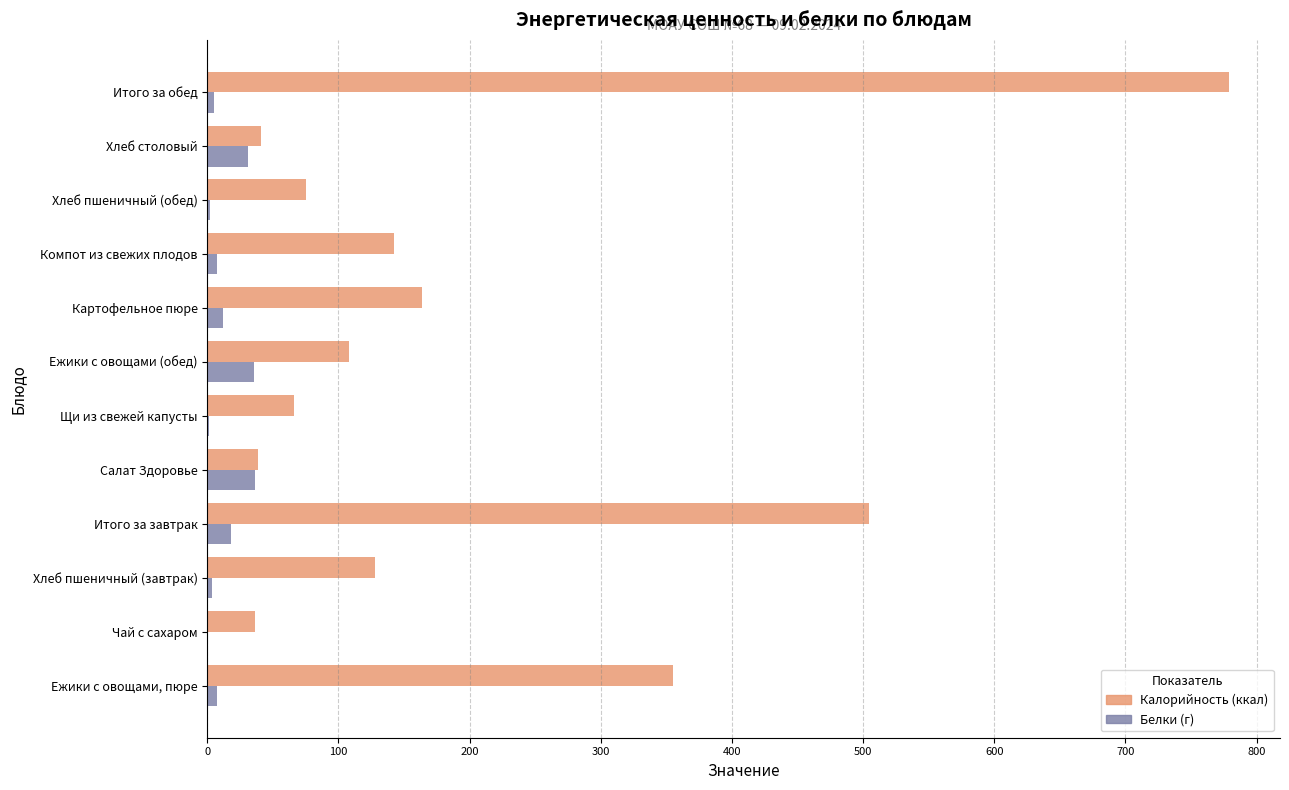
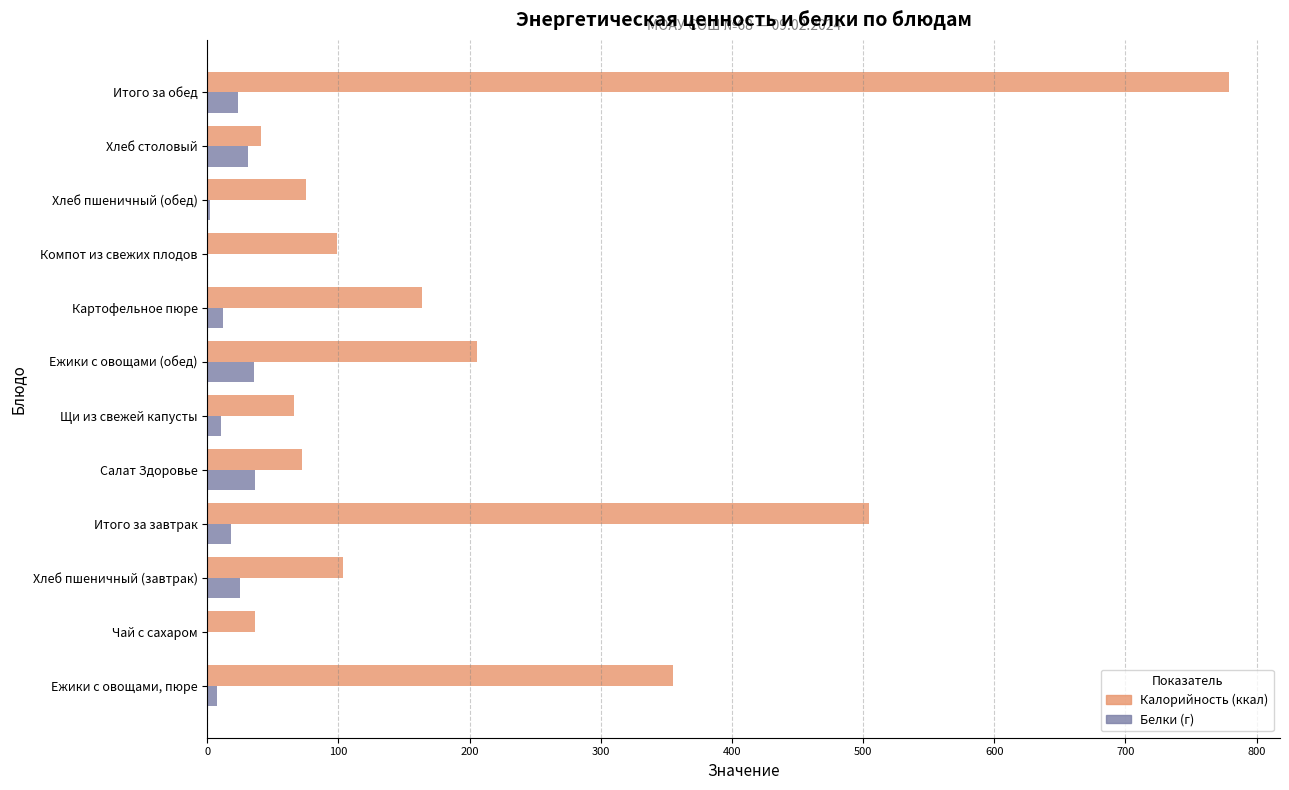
Белки (г), Итого за обед: 5 -> 23
Калорийность (ккал), Компот из свежих плодов: 142 -> 99
Белки (г), Компот из свежих плодов: 8 -> 0
Калорийность (ккал), Ежики с овощами (обед): 108 -> 205
Белки (г), Щи из свежей капусты: 1 -> 10
Калорийность (ккал), Салат Здоровье: 38 -> 72
Калорийность (ккал), Хлеб пшеничный (завтрак): 128 -> 103
Белки (г), Хлеб пшеничный (завтрак): 3 -> 25
